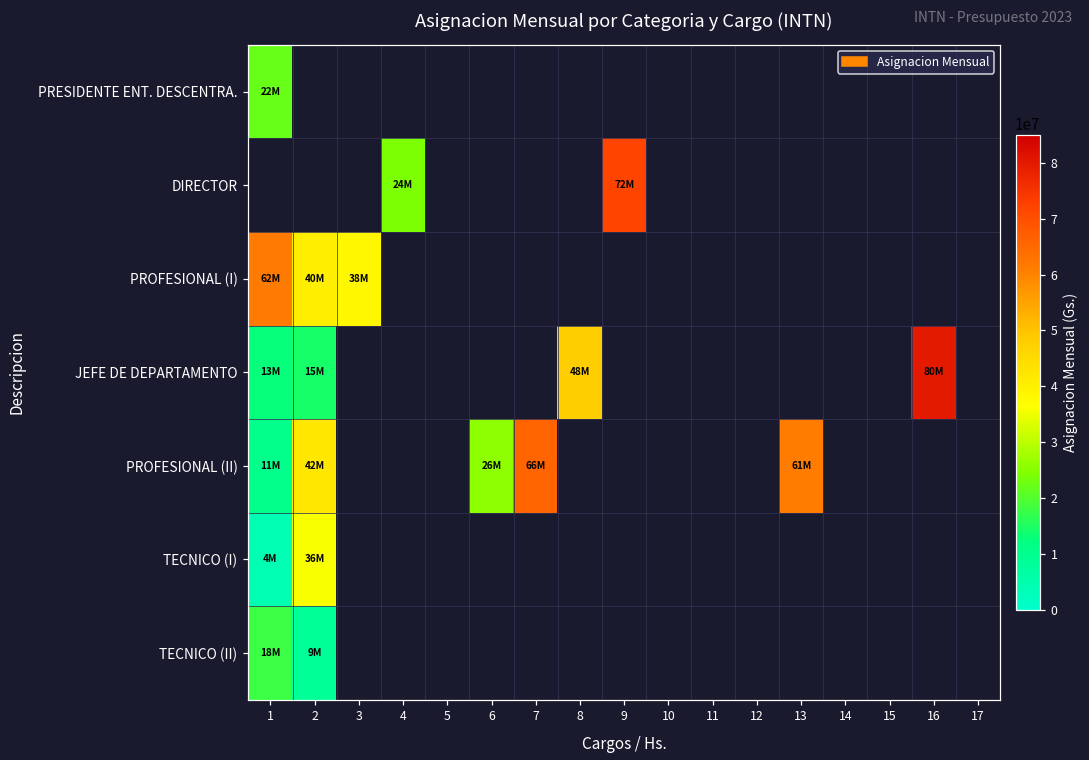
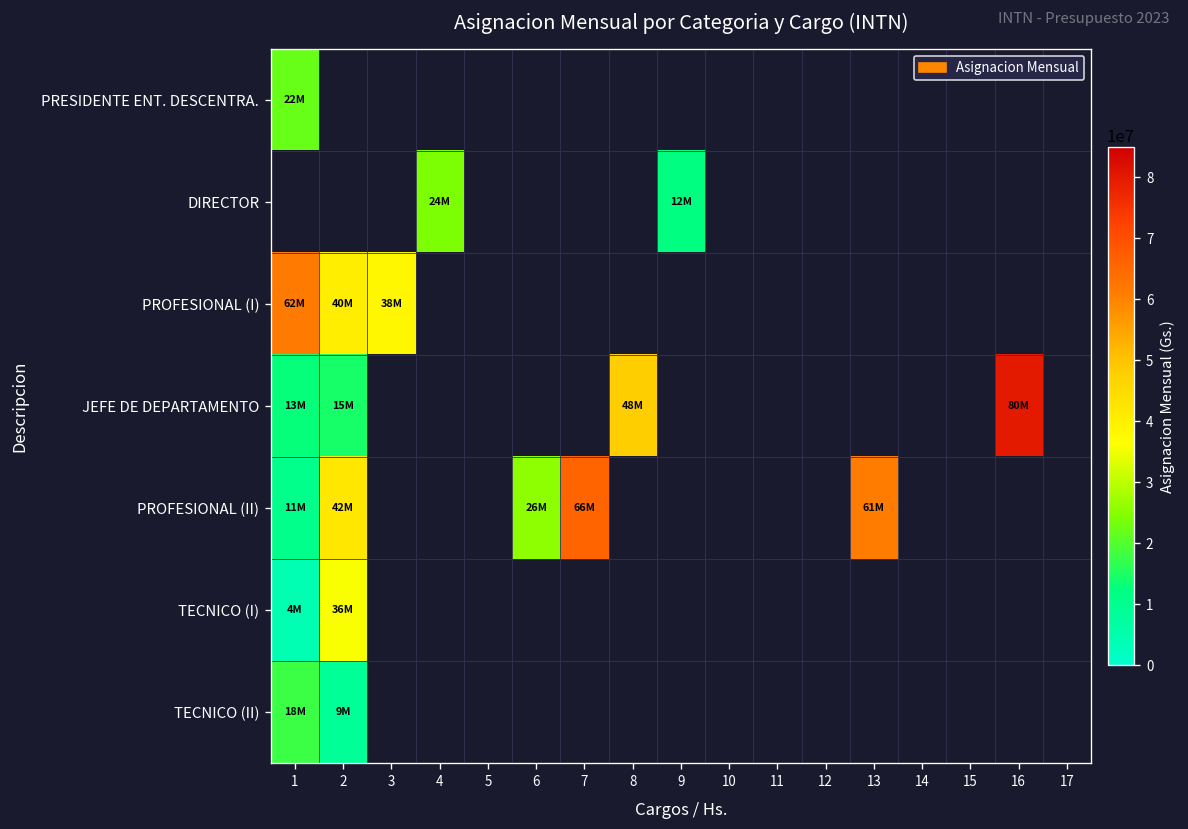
DIRECTOR, 9: 72M -> 12M
